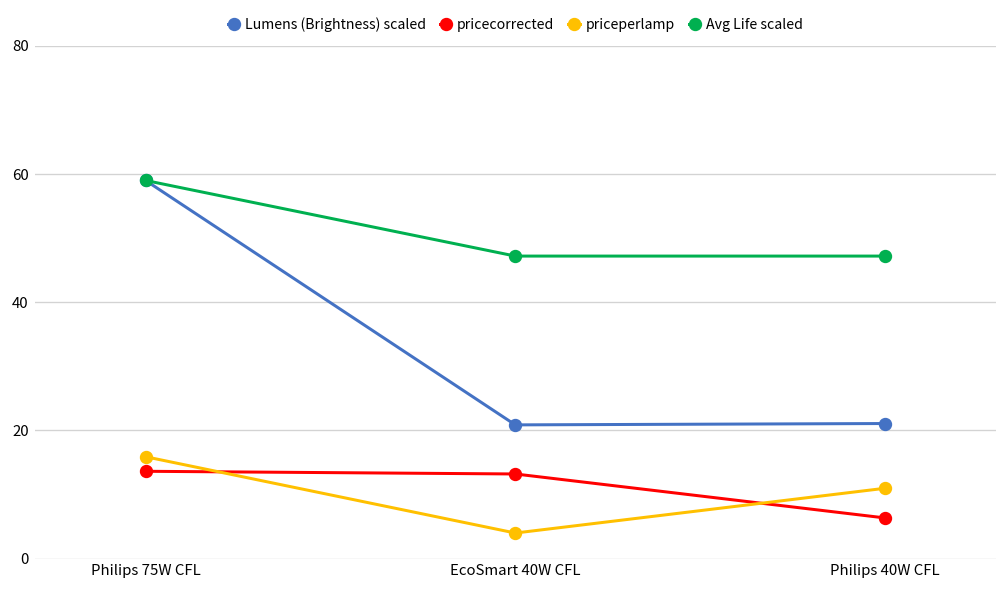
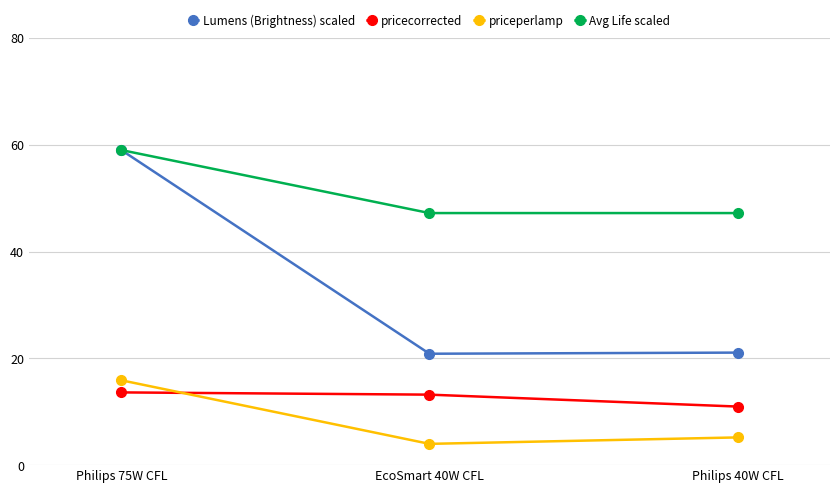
pricecorrected, Philips 40W CFL: 6 -> 11
priceperlamp, Philips 40W CFL: 11 -> 5
